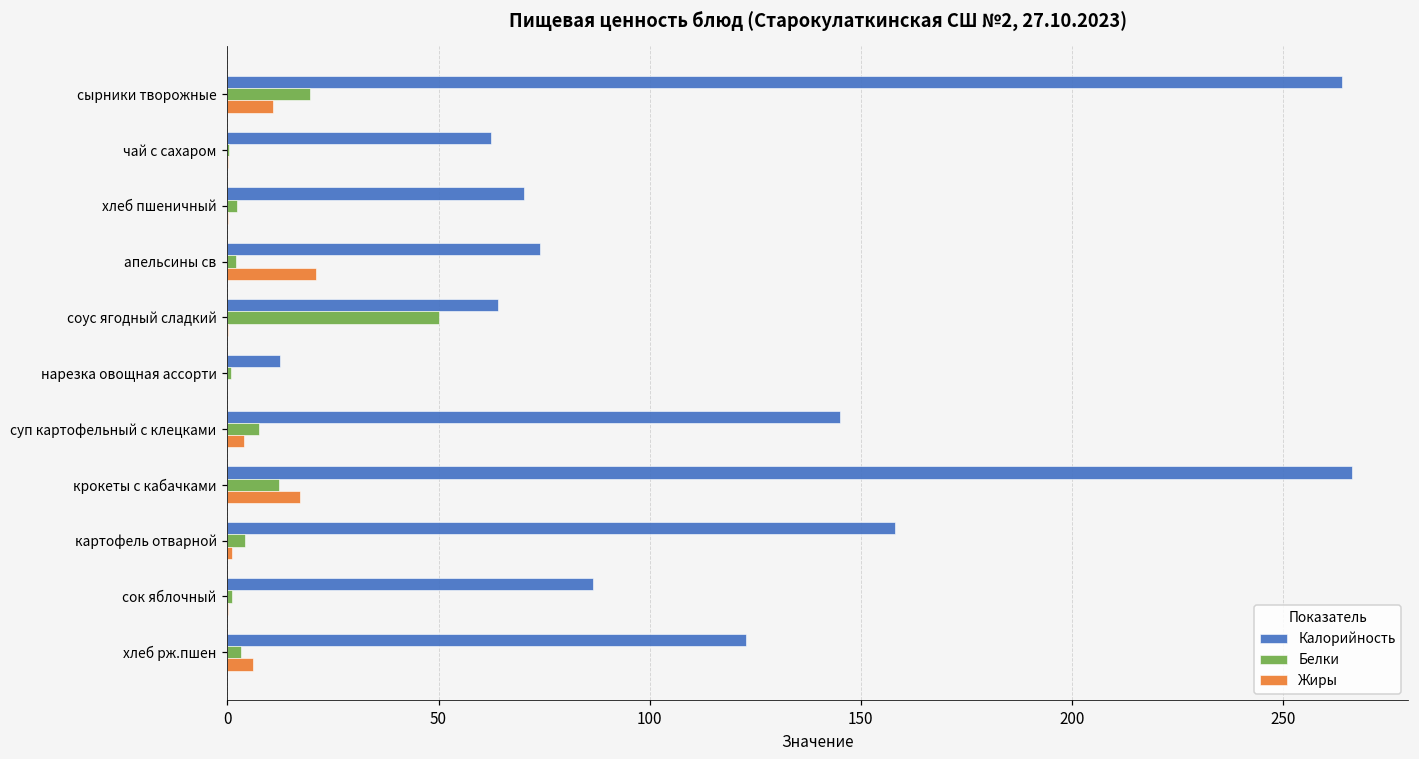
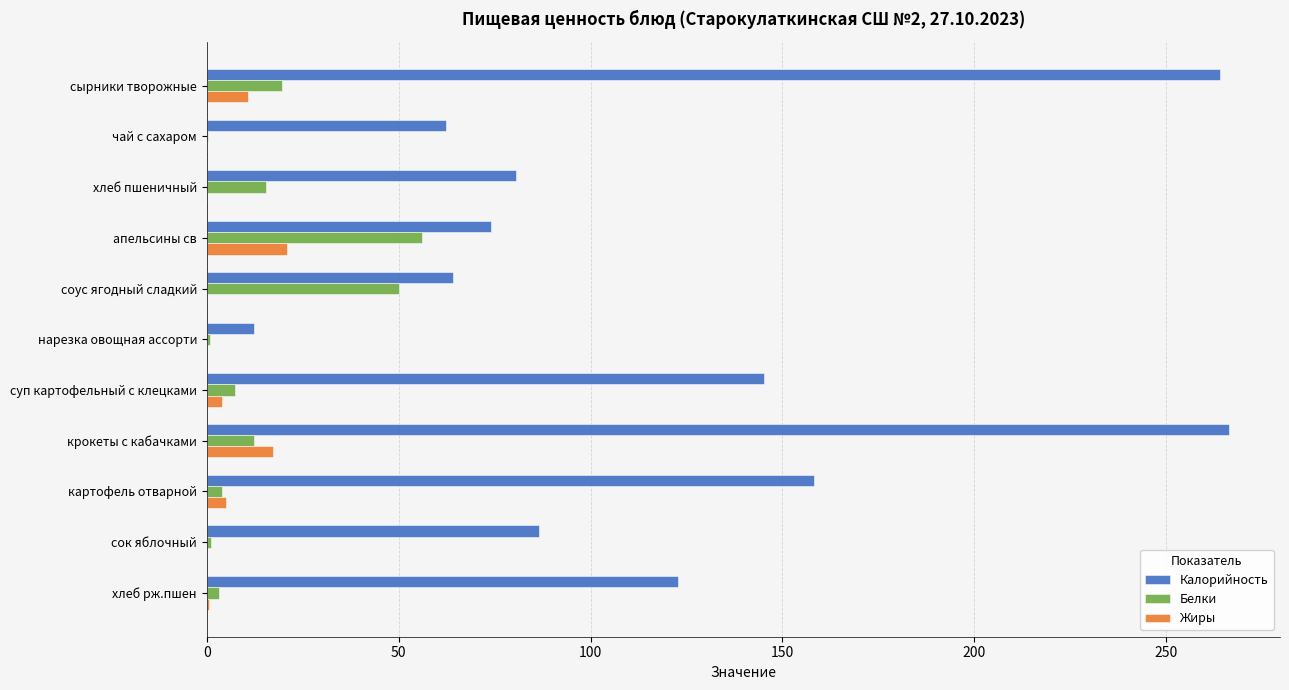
Калорийность, хлеб пшеничный: 70 -> 81
Белки, хлеб пшеничный: 2 -> 15
Белки, апельсины св: 2 -> 56
Жиры, картофель отварной: 1 -> 5
Жиры, хлеб рж.пшен: 6 -> 1
